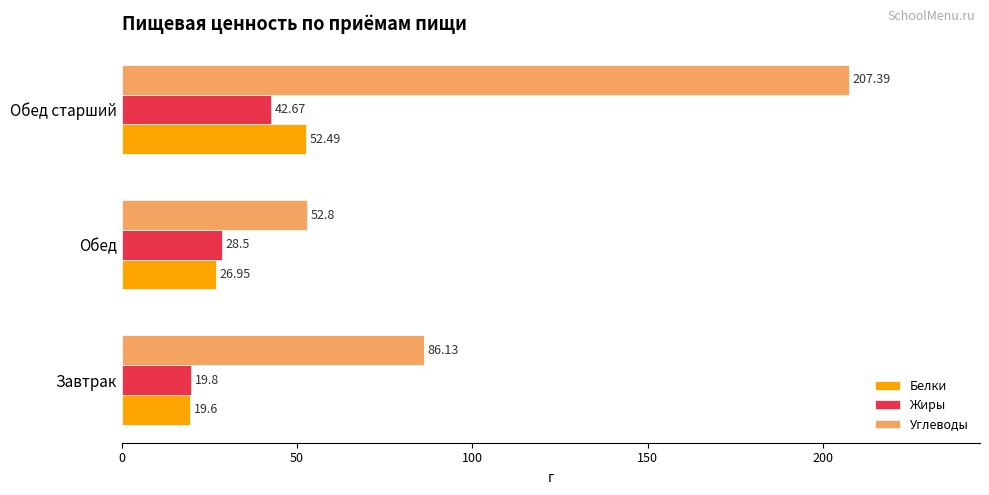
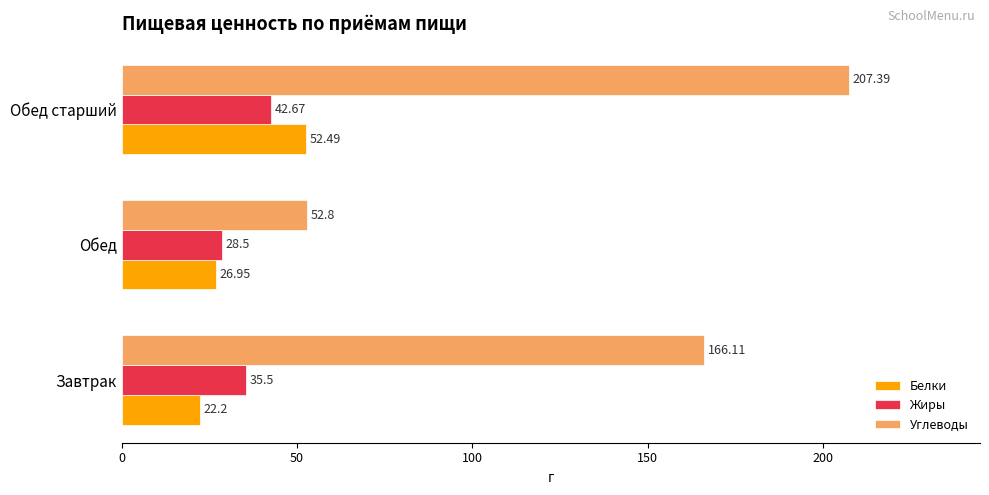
Углеводы, Завтрак: 86.13 -> 166.11
Жиры, Завтрак: 19.8 -> 35.5
Белки, Завтрак: 19.6 -> 22.2
